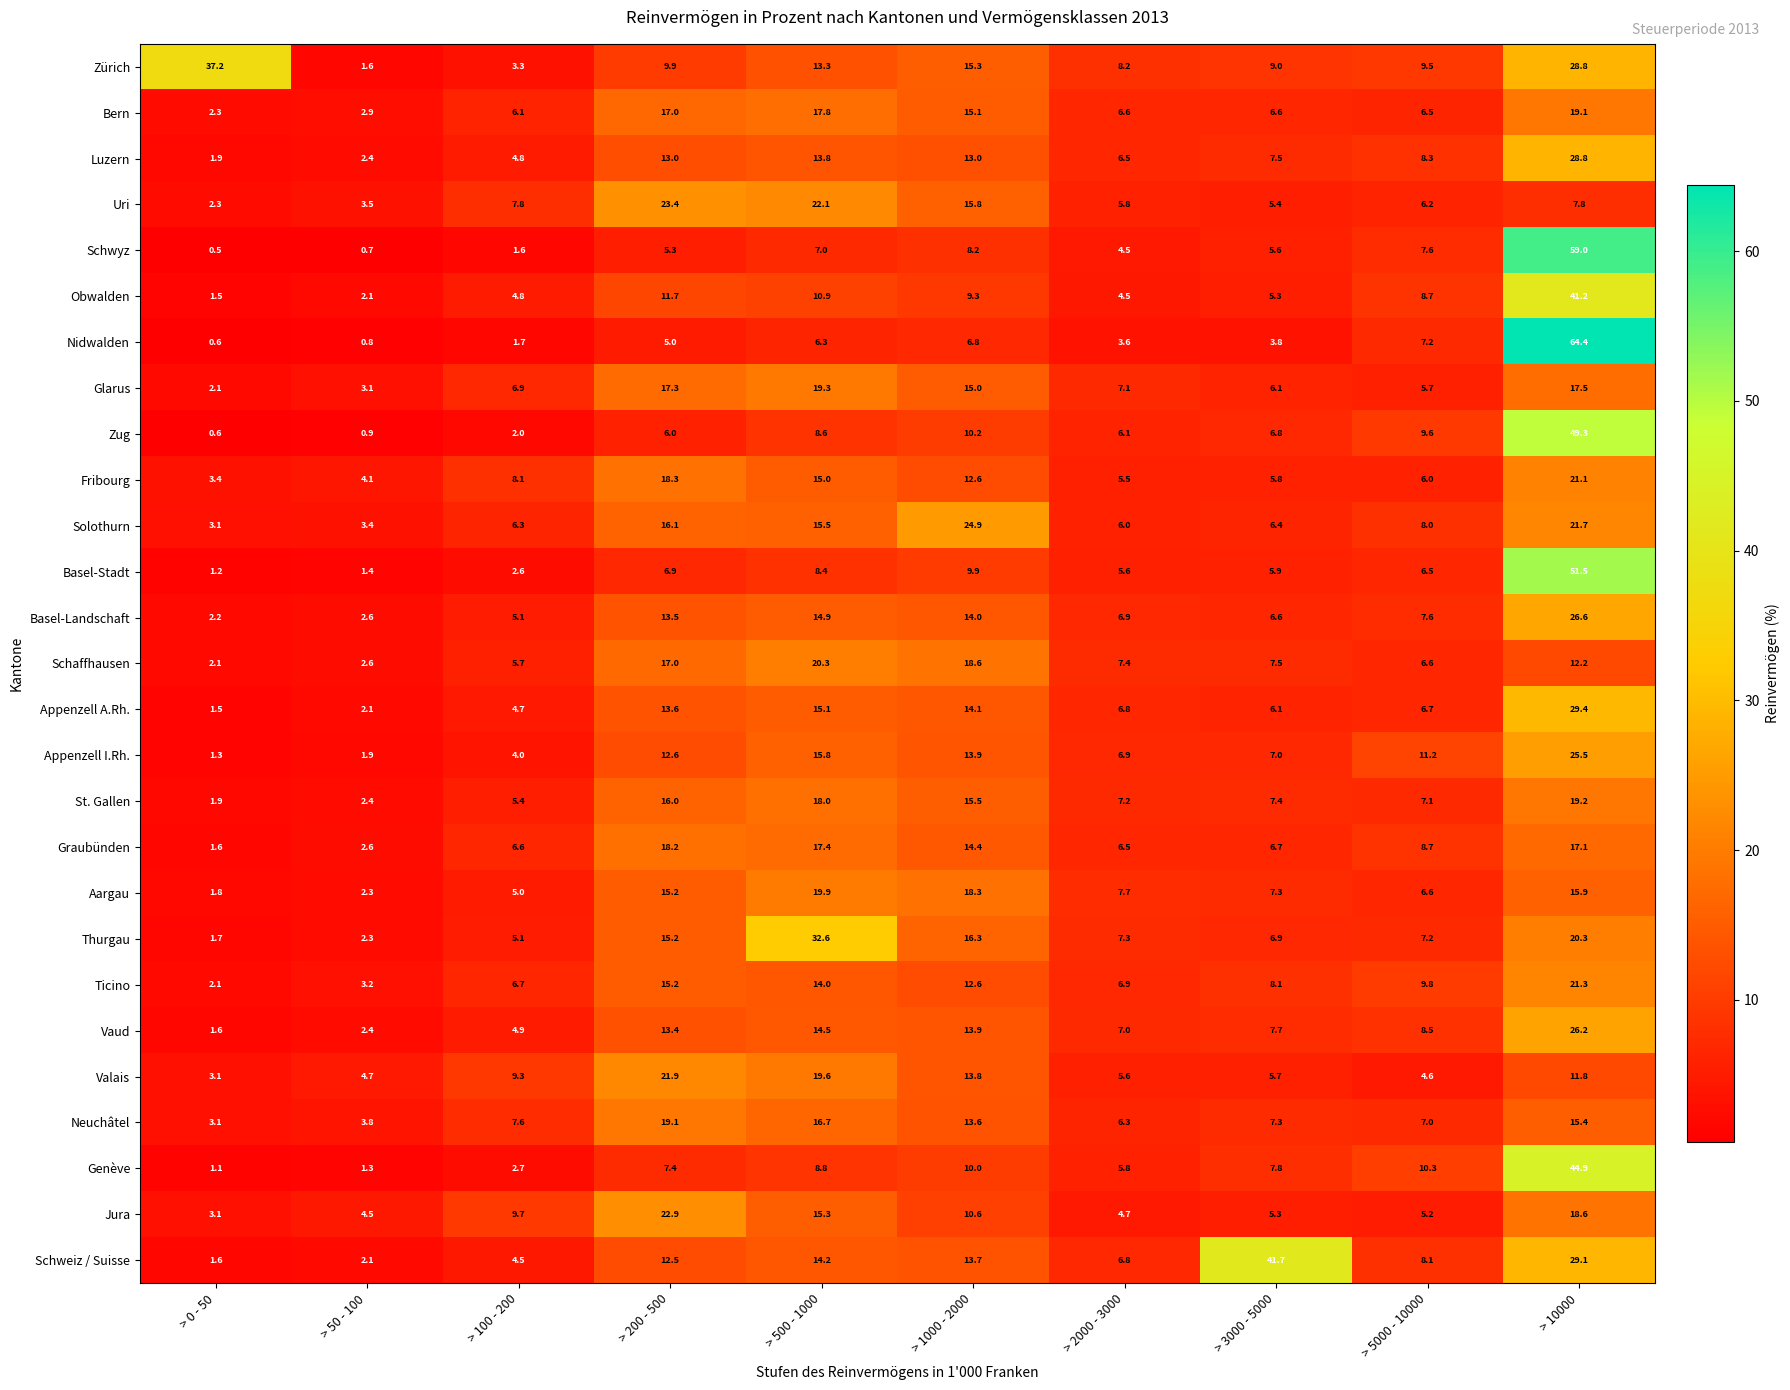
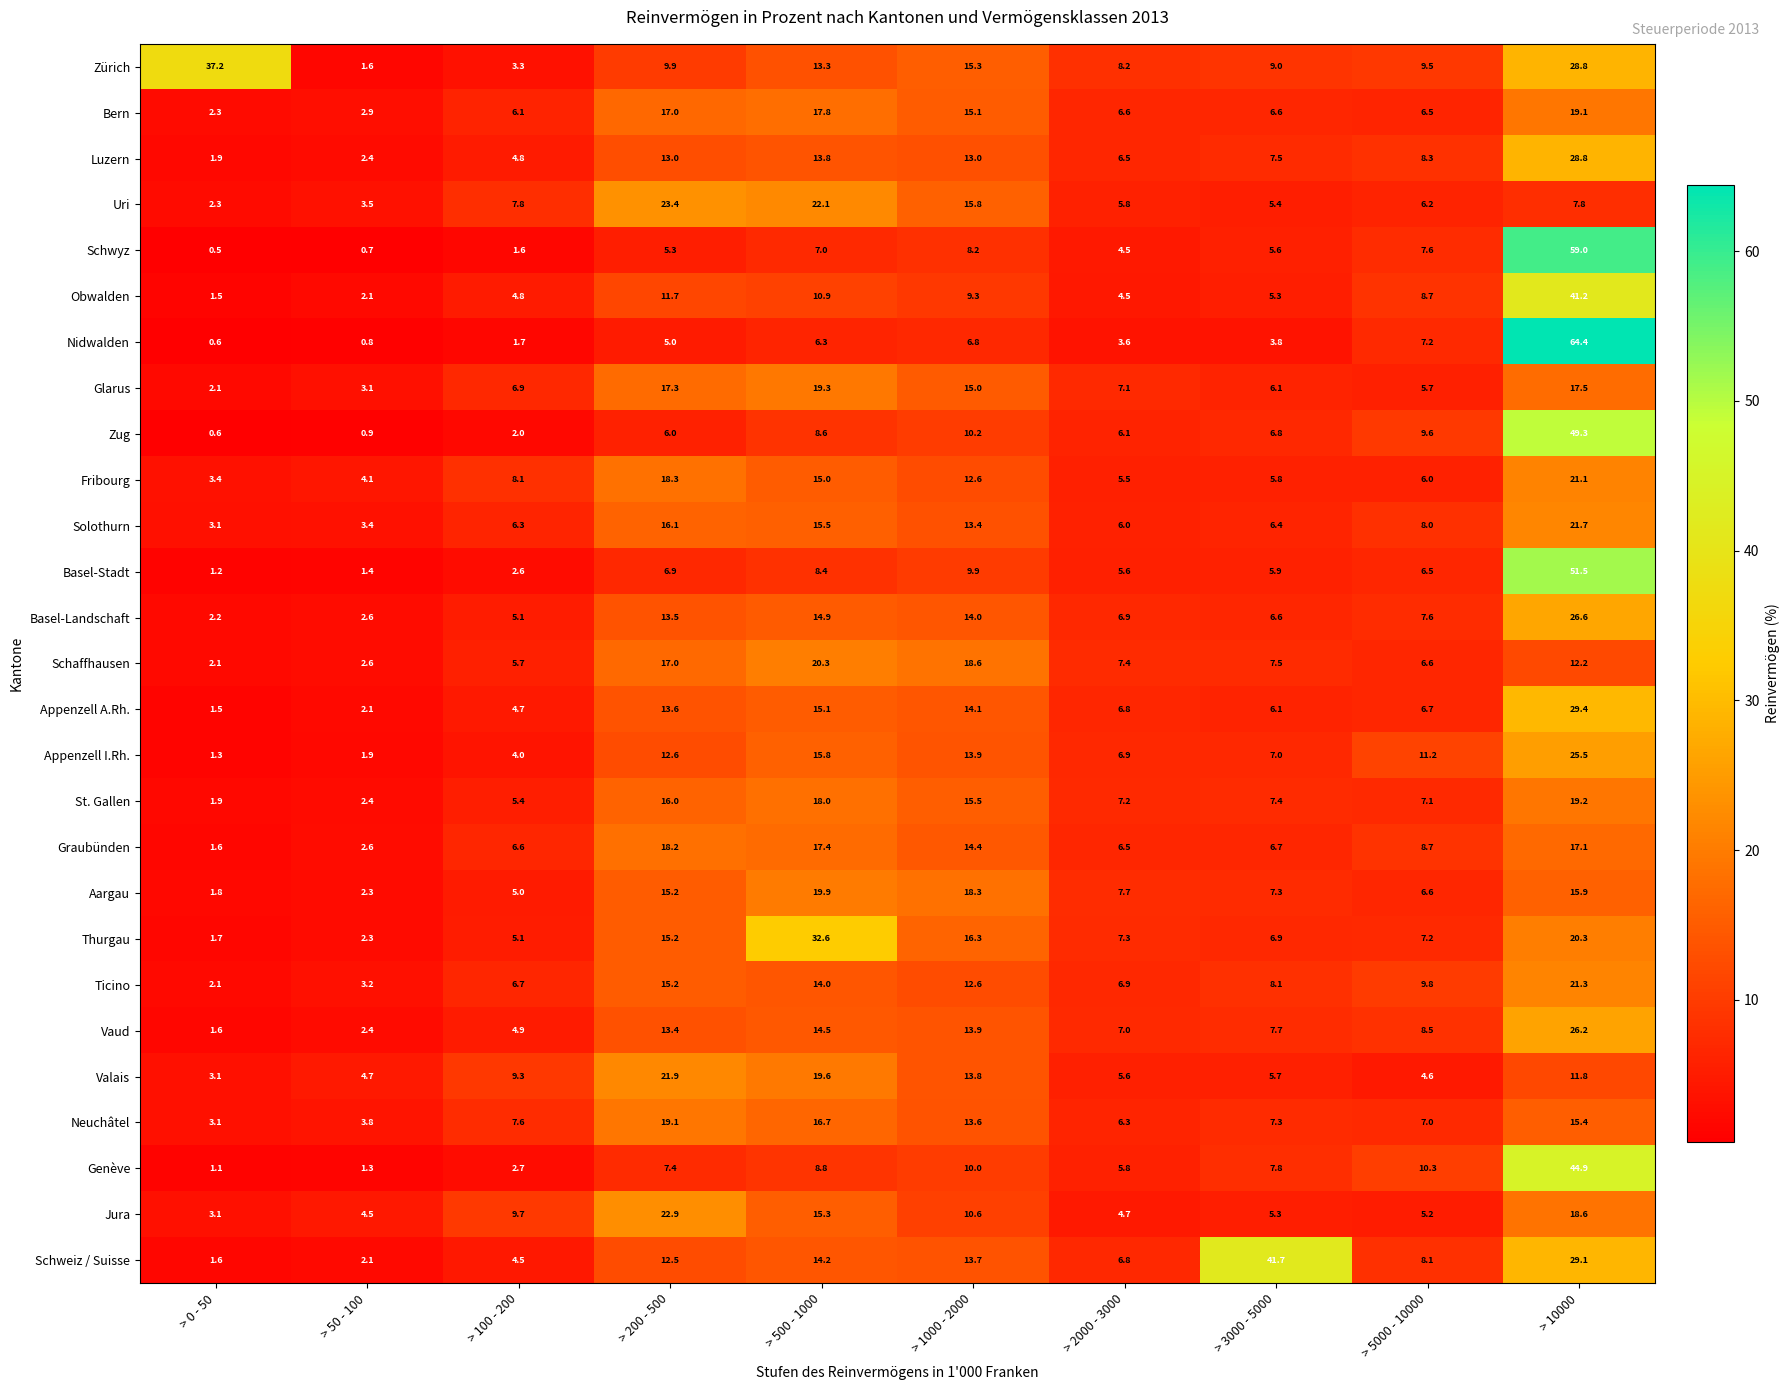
Solothurn, > 1000 - 2000: 24.9 -> 13.4
